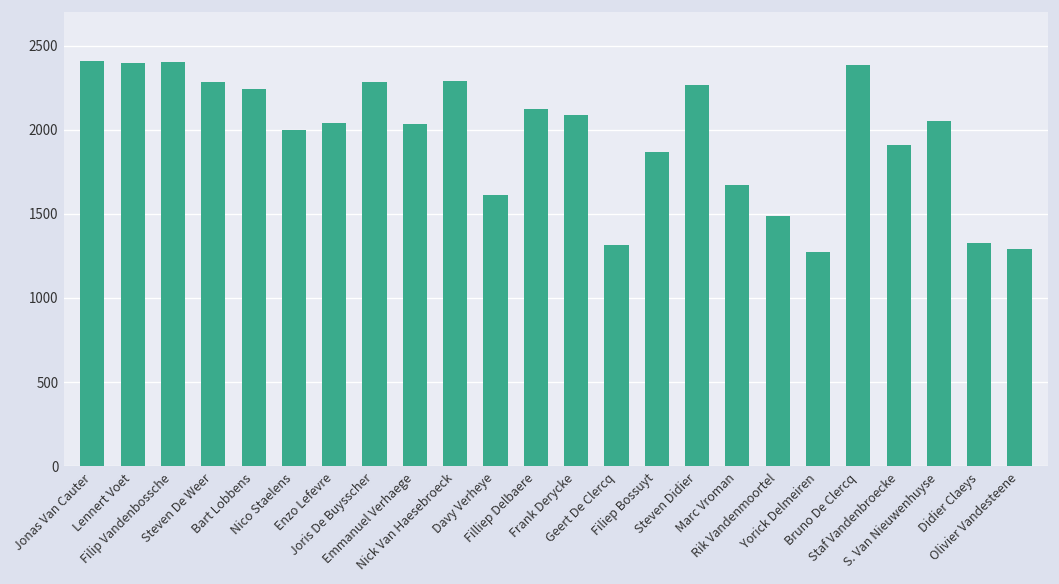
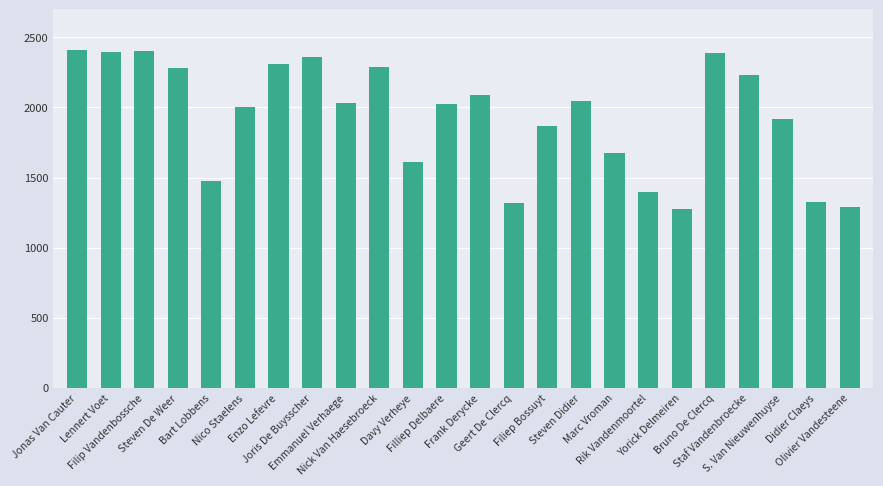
Bart Lobbens: 2240 -> 1480
Enzo Lefevre: 2040 -> 2310
Joris De Buysscher: 2290 -> 2360
Filliep Delbaere: 2120 -> 2020
Steven Didier: 2270 -> 2040
Rik Vandenmoortel: 1490 -> 1400
Staf Vandenbroecke: 1910 -> 2230
S. Van Nieuwenhuyse: 2050 -> 1920
